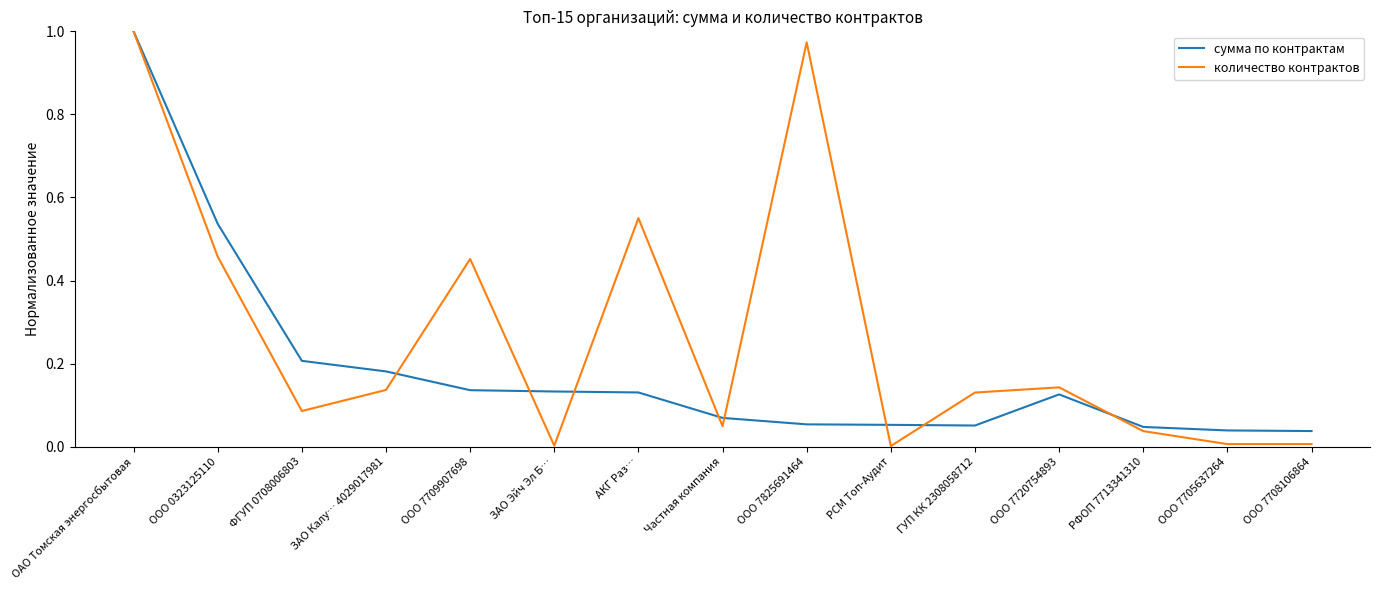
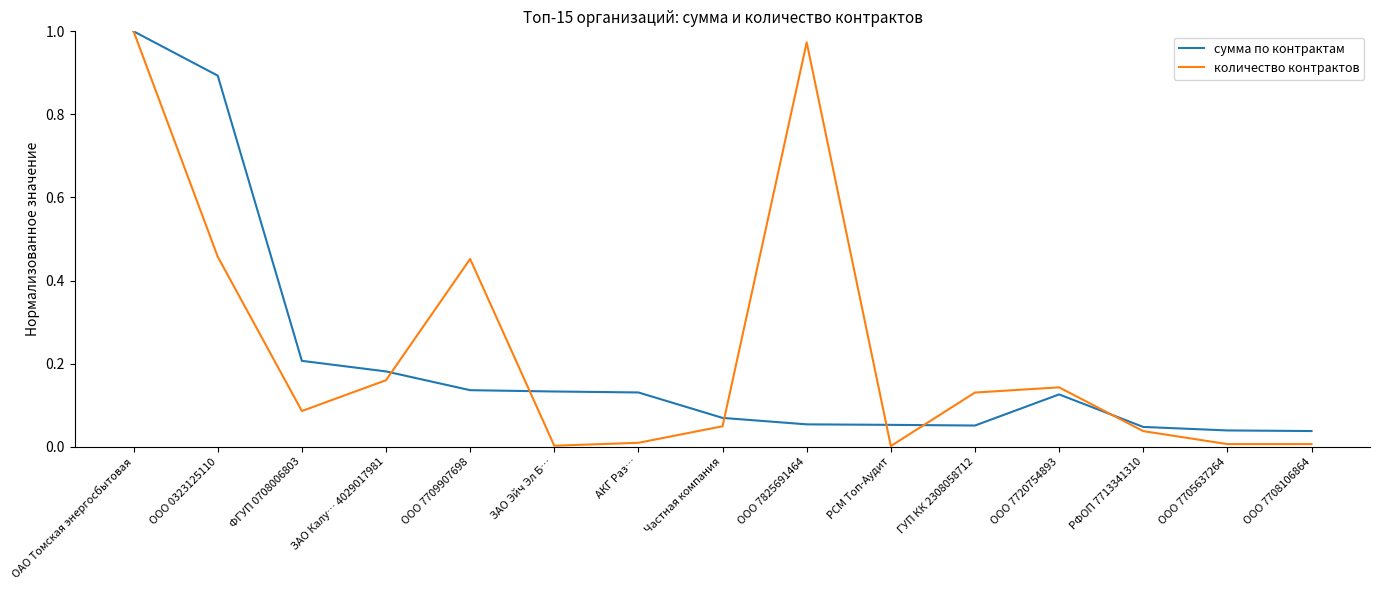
сумма по контрактам, ООО 0323125110: 0.54 -> 0.89
количество контрактов, ЗАО Калу… 4029017981: 0.14 -> 0.16
количество контрактов, АКГ Раз…: 0.55 -> 0.01
